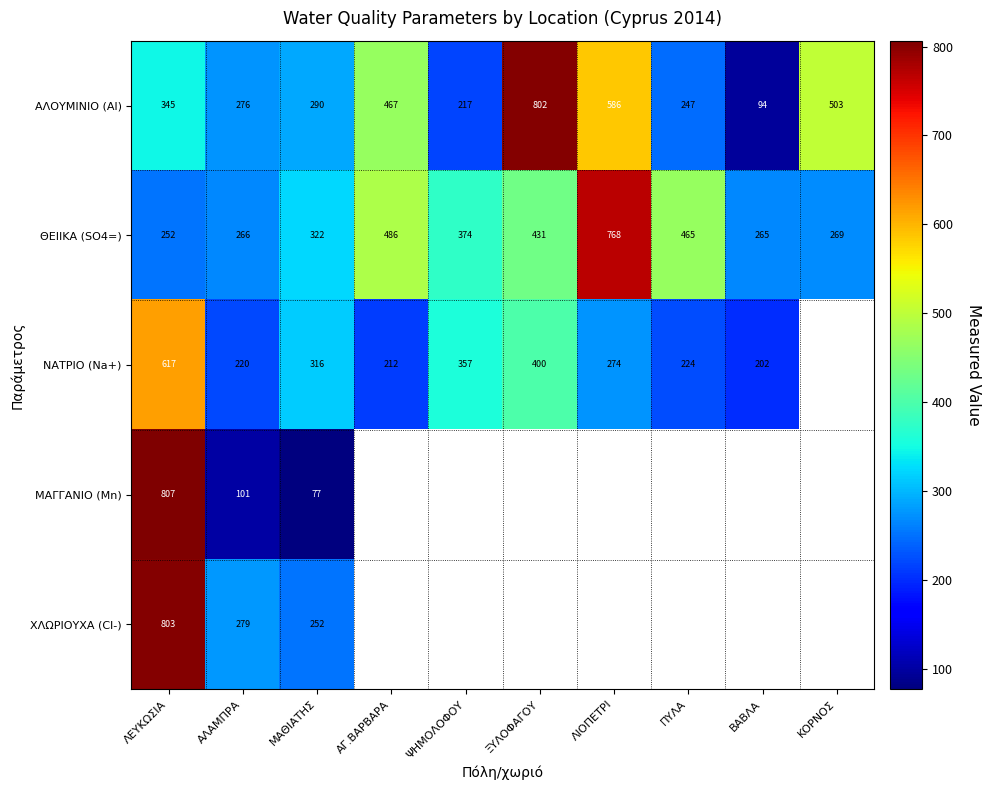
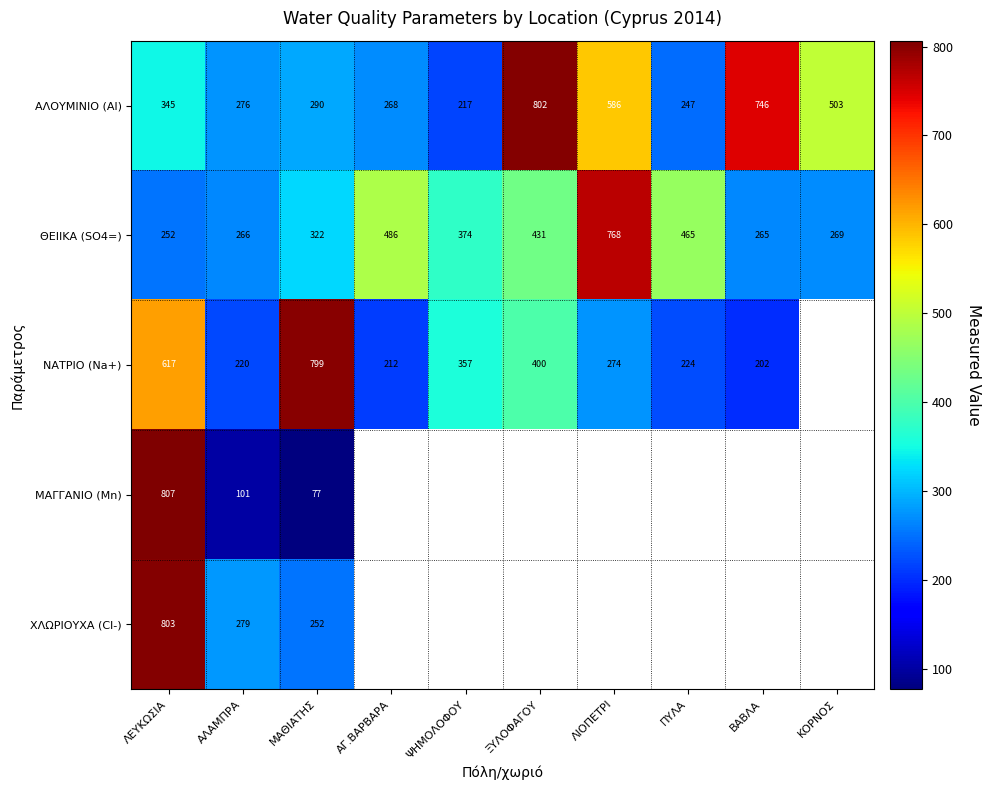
ΑΛΟΥΜΙΝΙΟ (Al), ΑΓ.ΒΑΡΒΑΡΑ: 467 -> 268
ΑΛΟΥΜΙΝΙΟ (Al), ΒΑΒΛΑ: 94 -> 746
ΝΑΤΡΙΟ (Na+), ΜΑΘΙΑΤΗΣ: 316 -> 799
